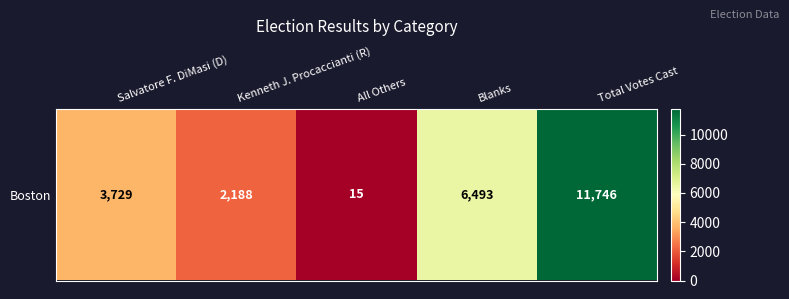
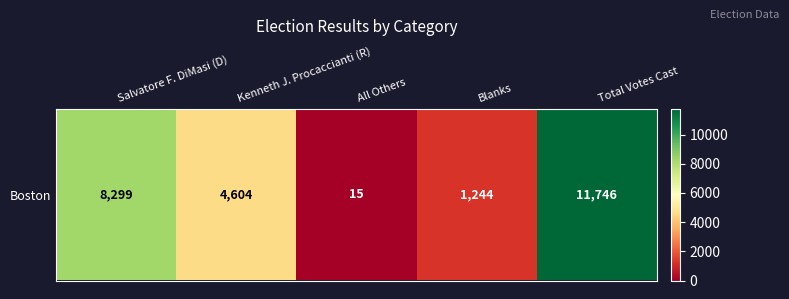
Boston, Salvatore F. DiMasi (D): 3,729 -> 8,299
Boston, Kenneth J. Procaccianti (R): 2,188 -> 4,604
Boston, Blanks: 6,493 -> 1,244
